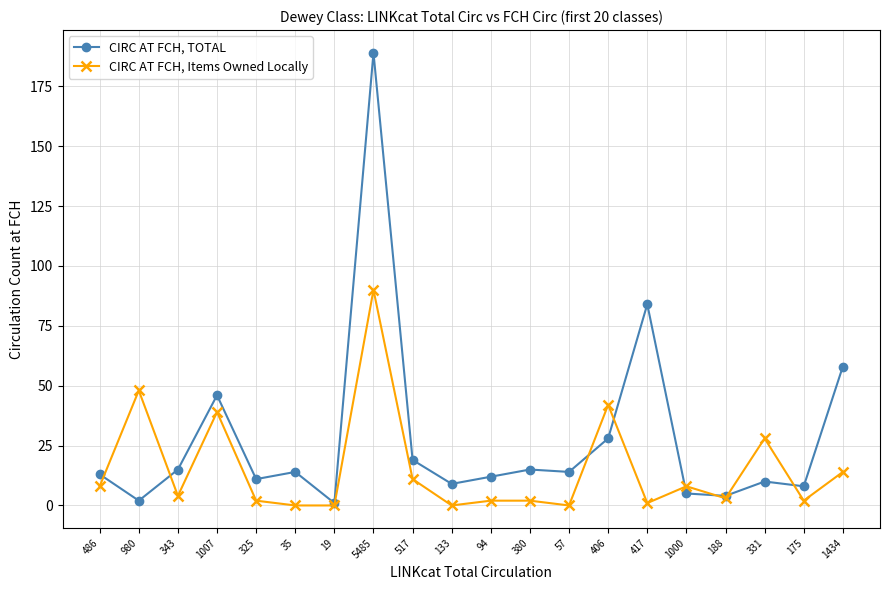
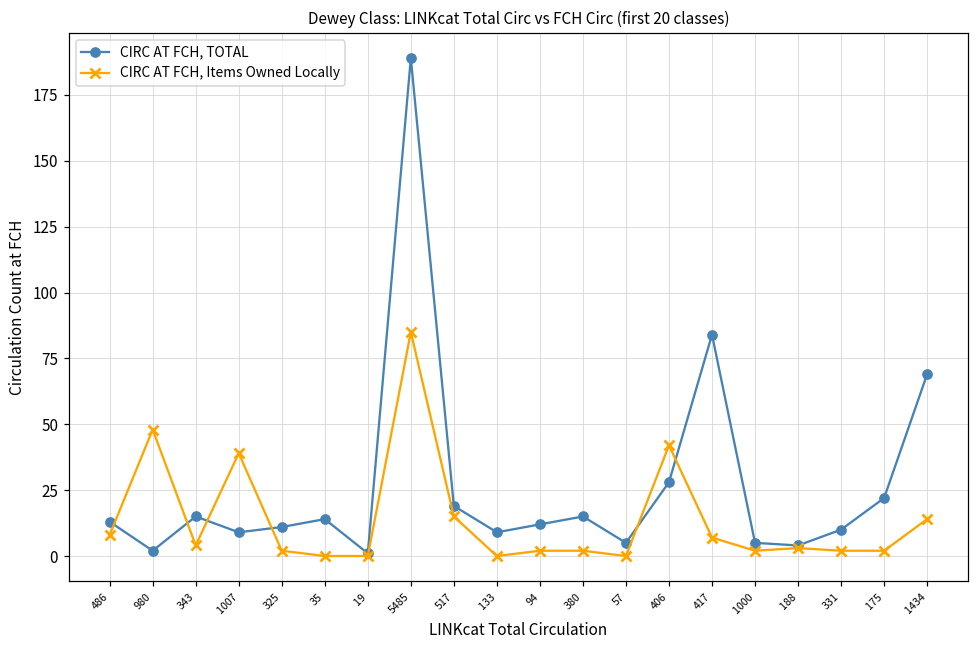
CIRC AT FCH, TOTAL, 1007: 46 -> 9
CIRC AT FCH, Items Owned Locally, 5485: 90 -> 85
CIRC AT FCH, Items Owned Locally, 517: 11 -> 15
CIRC AT FCH, TOTAL, 57: 14 -> 5
CIRC AT FCH, Items Owned Locally, 417: 1 -> 7
CIRC AT FCH, Items Owned Locally, 1000: 8 -> 2
CIRC AT FCH, Items Owned Locally, 331: 28 -> 2
CIRC AT FCH, TOTAL, 175: 8 -> 22
CIRC AT FCH, TOTAL, 1434: 58 -> 69
